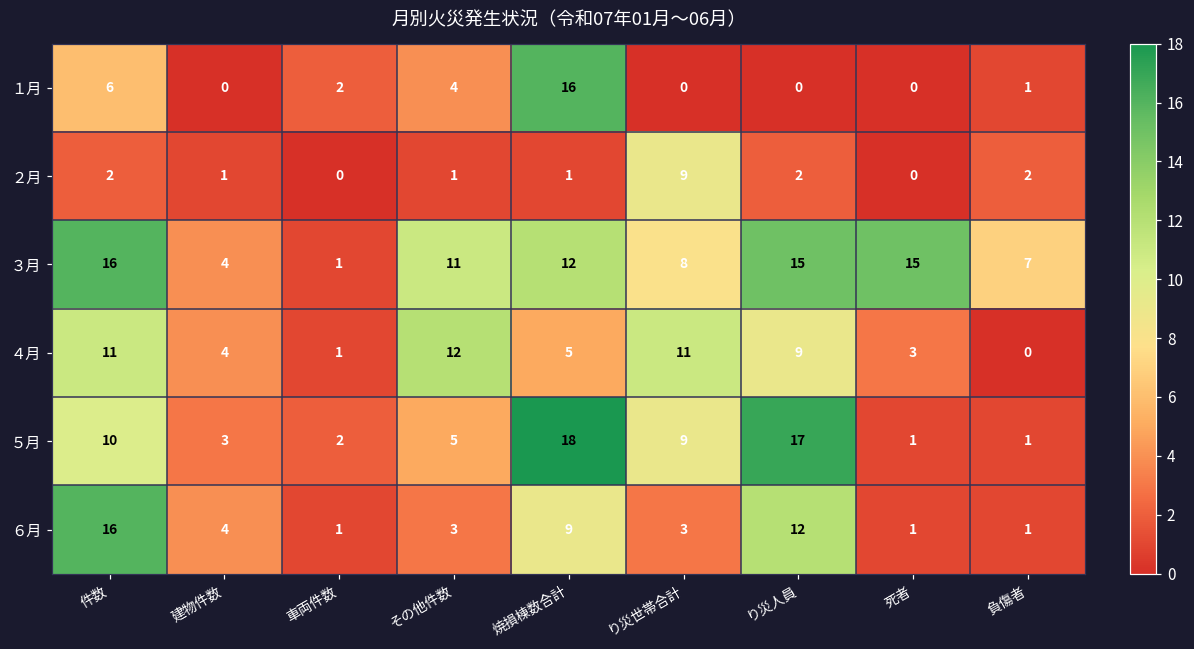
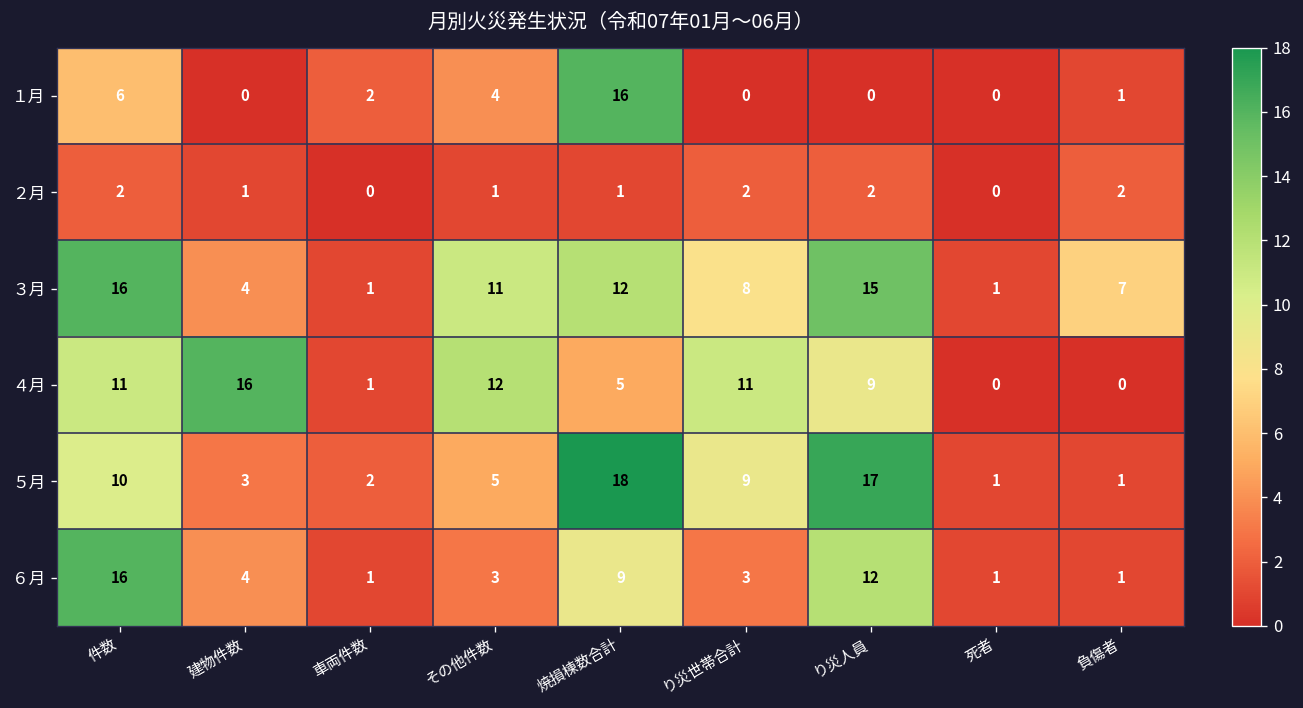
２月, り災世帯合計: 9 -> 2
３月, 死者: 15 -> 1
４月, 建物件数: 4 -> 16
４月, 死者: 3 -> 0
